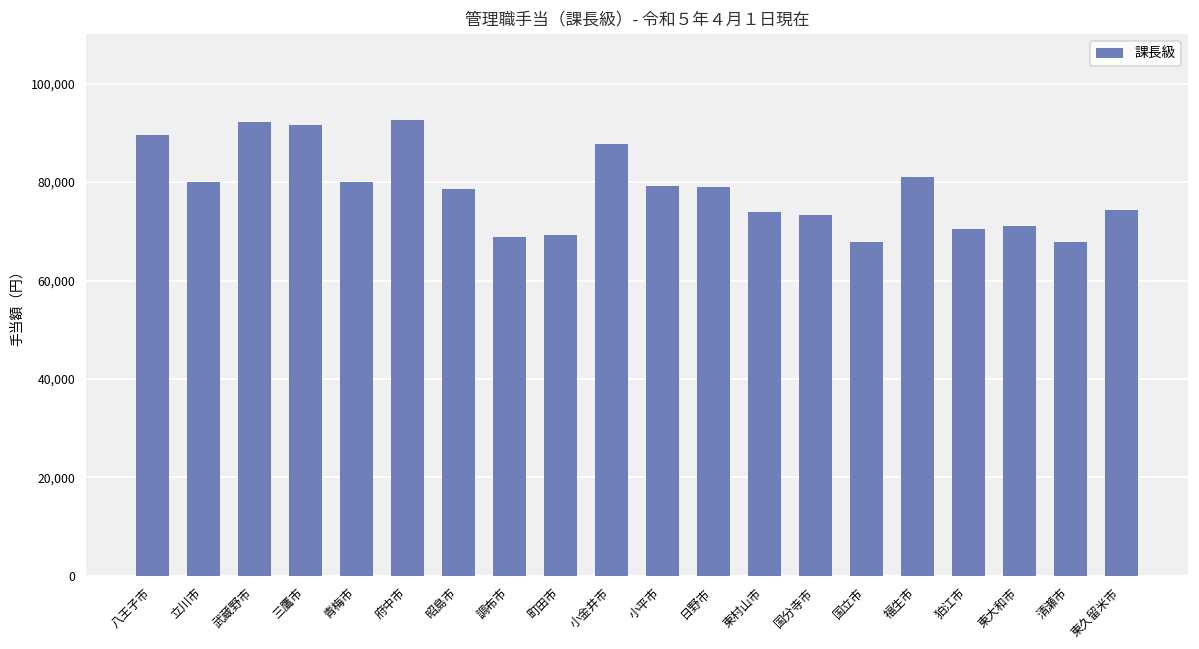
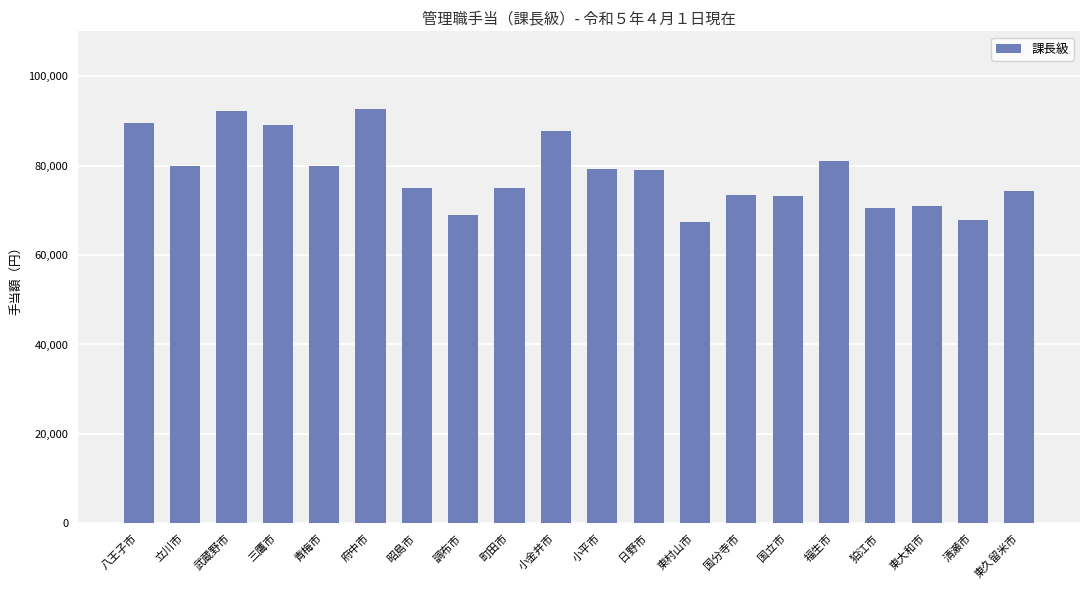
三鷹市: 92,000 -> 89,000
昭島市: 79,000 -> 75,000
町田市: 69,000 -> 75,000
東村山市: 74,000 -> 67,000
国立市: 68,000 -> 73,000
